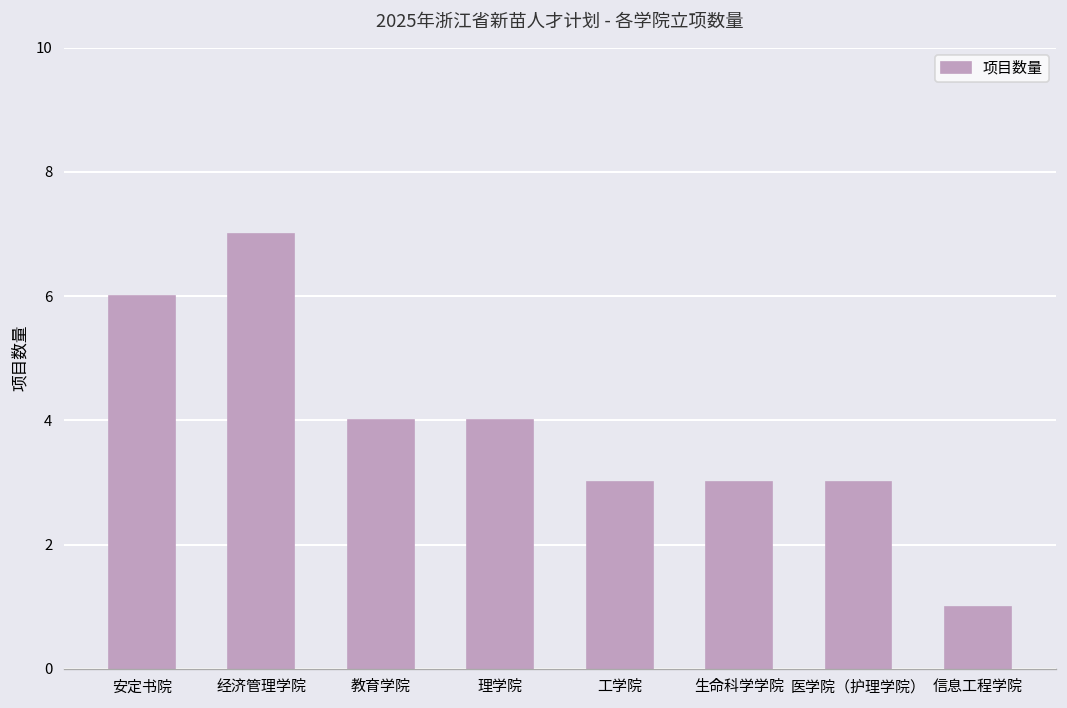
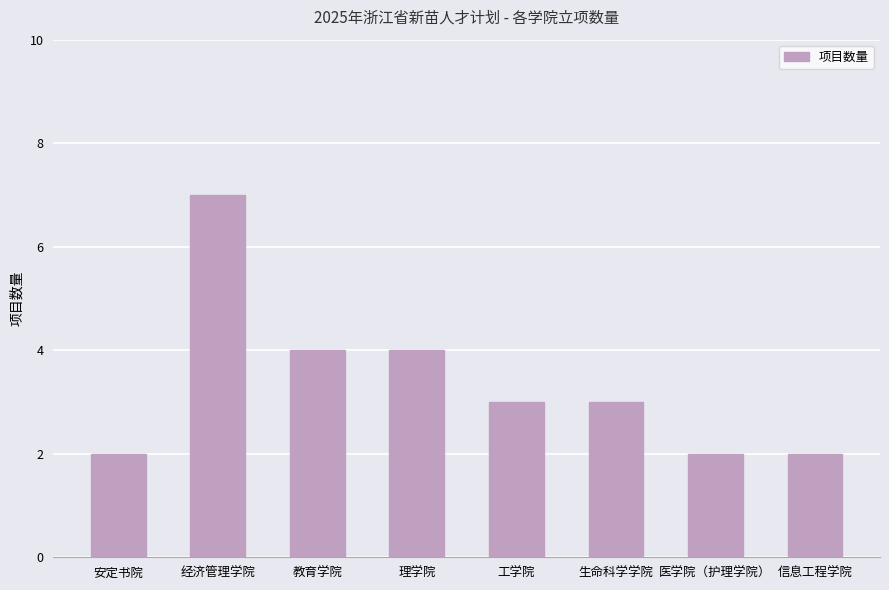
安定书院: 6 -> 2
医学院（护理学院）: 3 -> 2
信息工程学院: 1 -> 2
